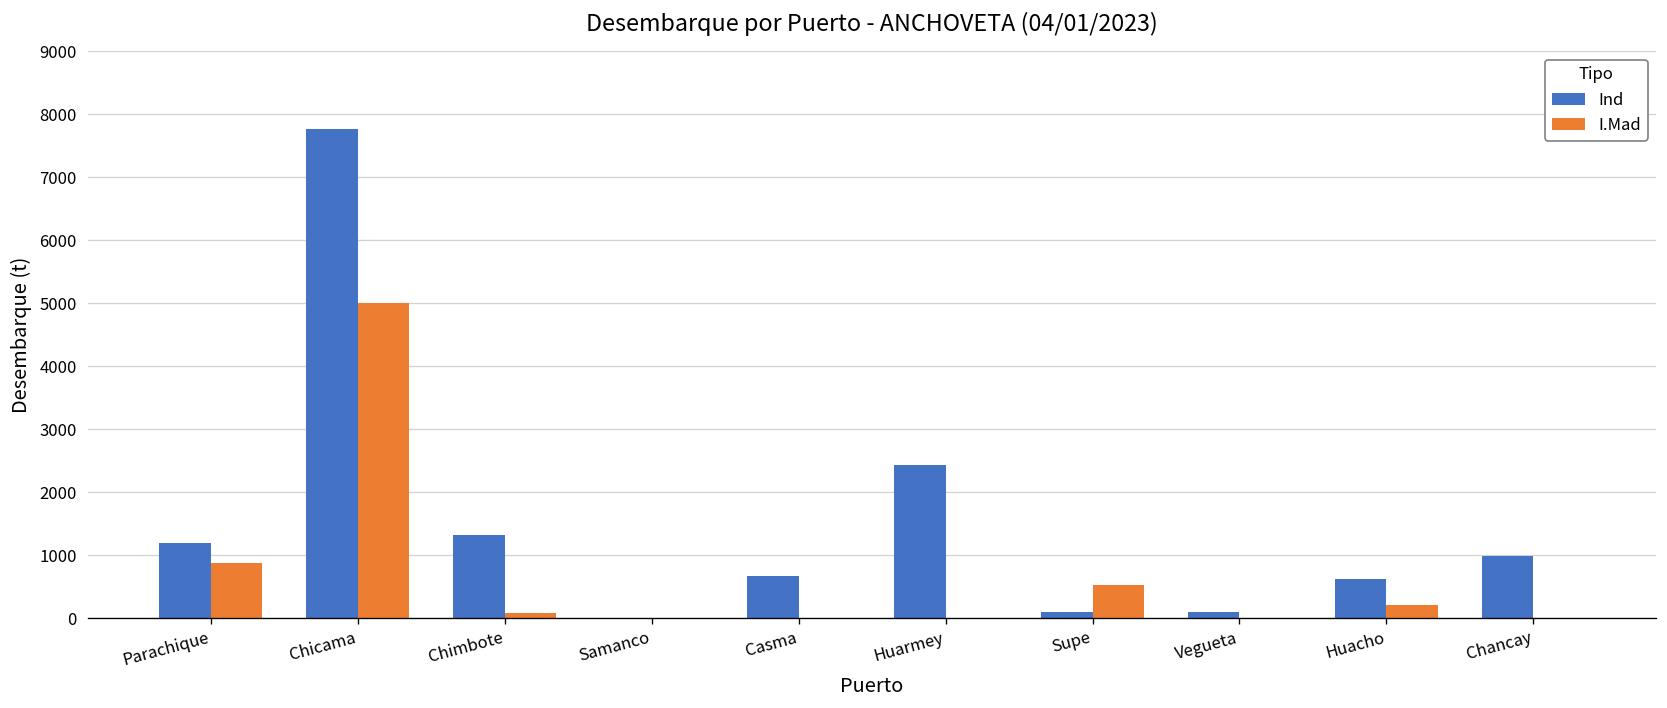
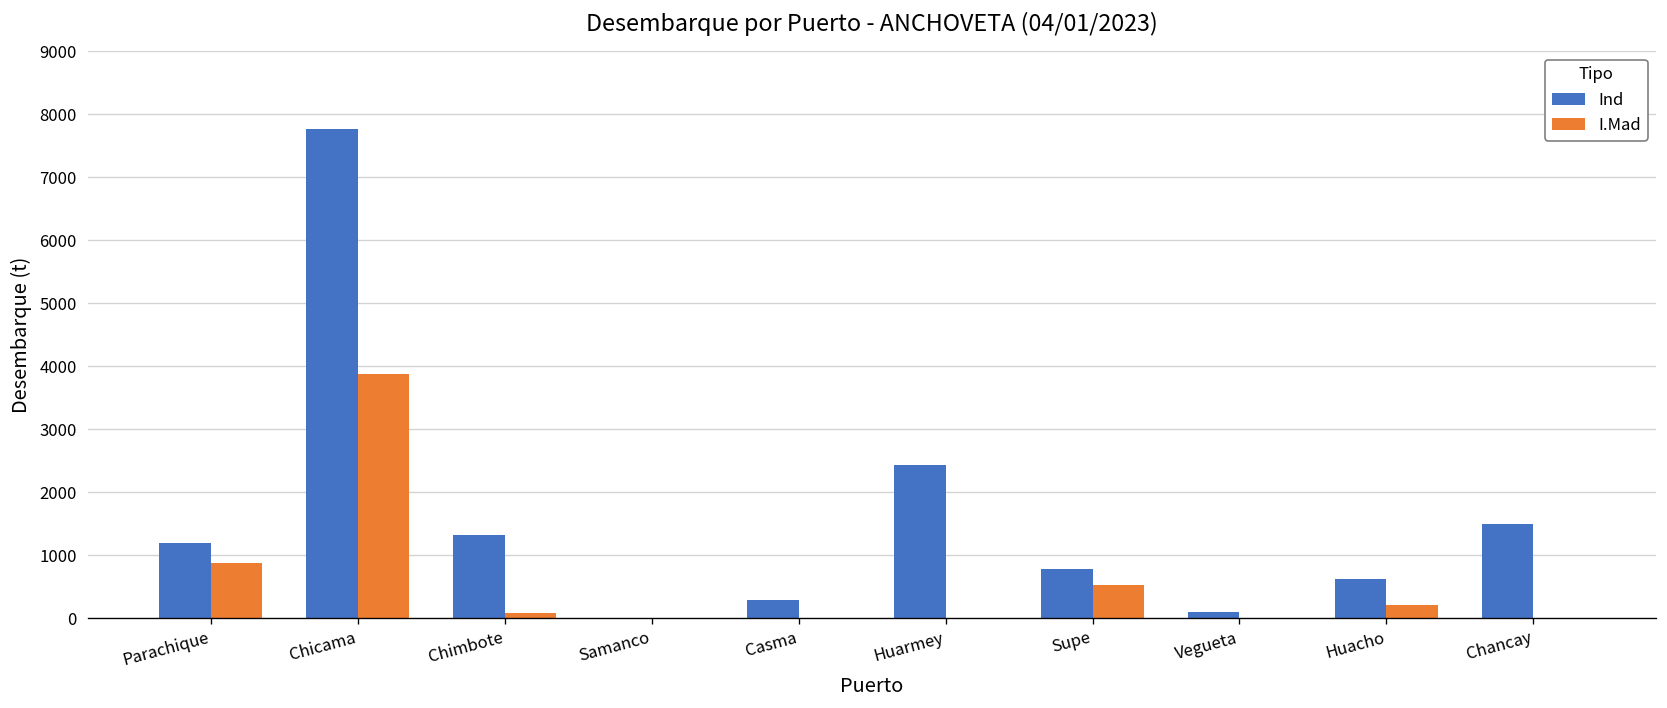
I.Mad, Chicama: 5000 -> 3900
Ind, Casma: 700 -> 300
Ind, Supe: 100 -> 800
Ind, Chancay: 1000 -> 1500
